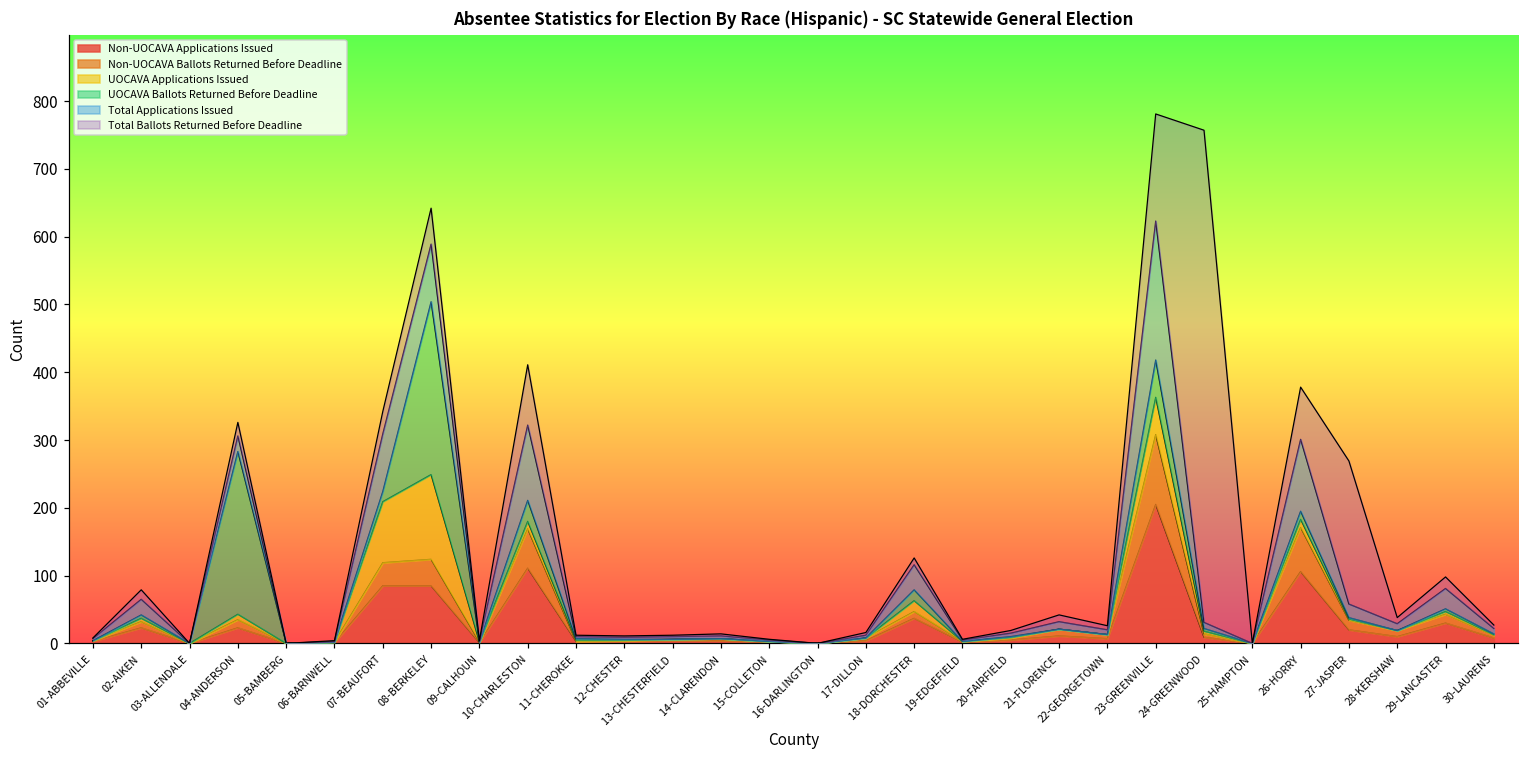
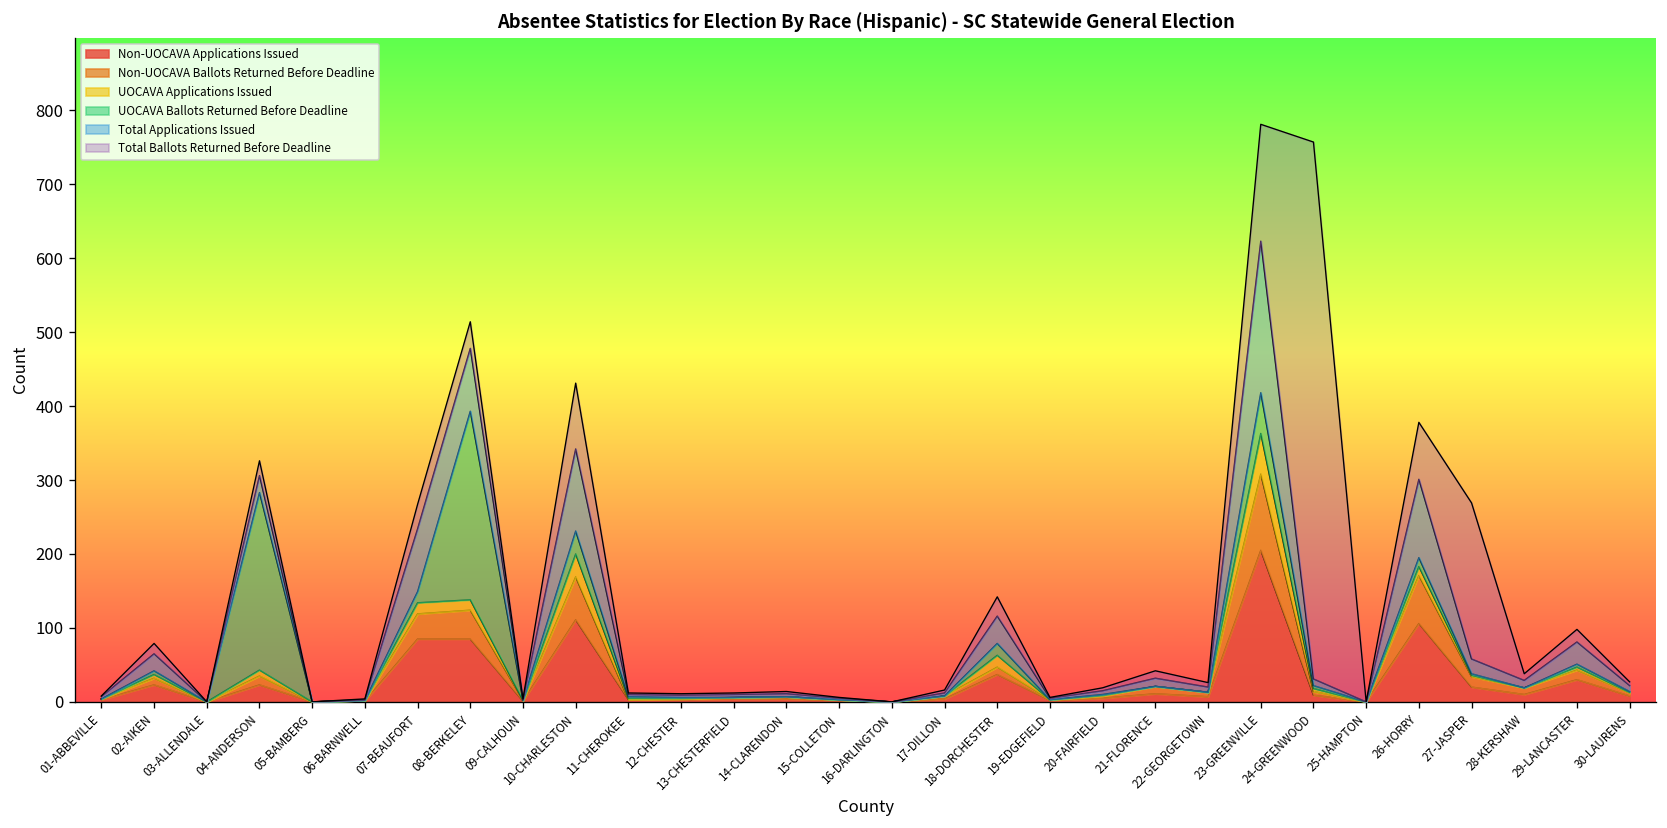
UOCAVA Applications Issued, 07-BEAUFORT: 90 -> 20
UOCAVA Applications Issued, 08-BERKELEY: 130 -> 10
Total Ballots Returned Before Deadline, 08-BERKELEY: 50 -> 40
UOCAVA Applications Issued, 10-CHARLESTON: 10 -> 30
Total Ballots Returned Before Deadline, 18-DORCHESTER: 10 -> 30
